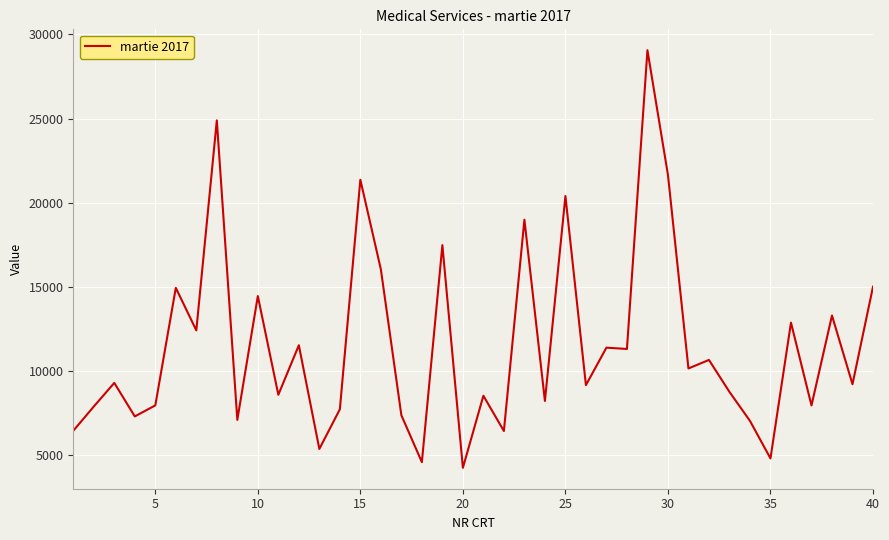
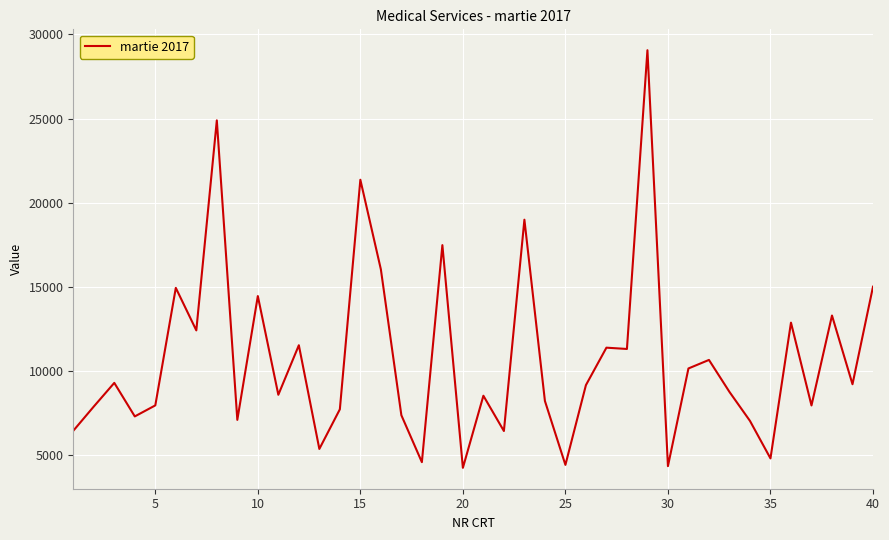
25: 20400 -> 4400
30: 21700 -> 4300
